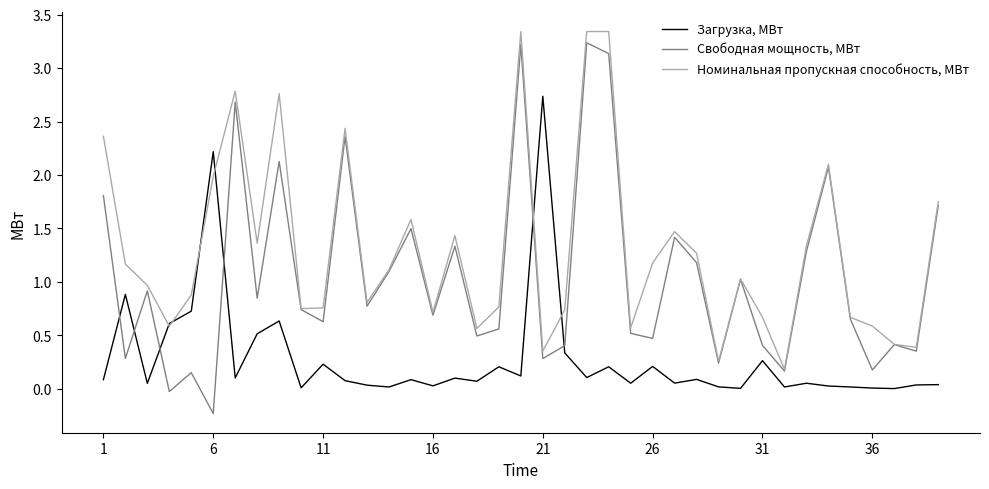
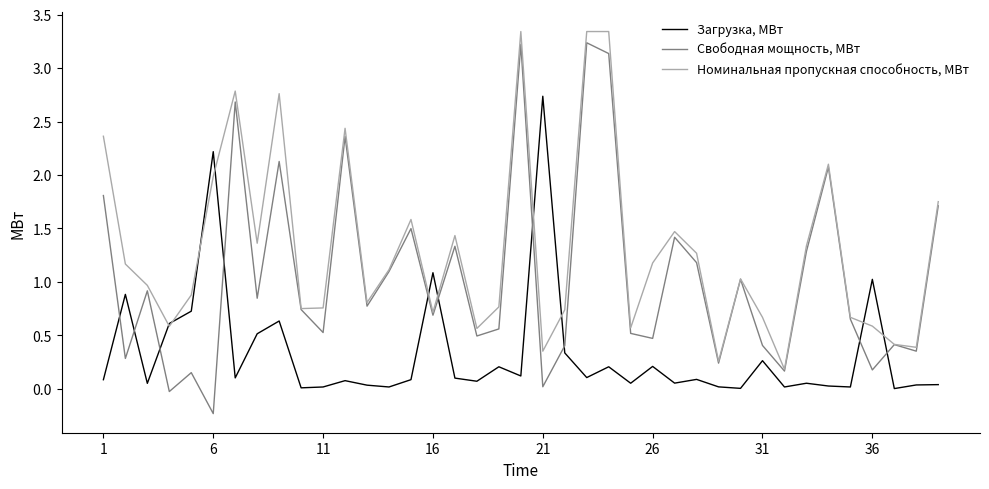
Загрузка, МВт, 11: 0.23 -> 0.02
Свободная мощность, МВт, 11: 0.63 -> 0.53
Загрузка, МВт, 16: 0.03 -> 1.09
Свободная мощность, МВт, 21: 0.28 -> 0.02
Загрузка, МВт, 36: 0.01 -> 1.02
